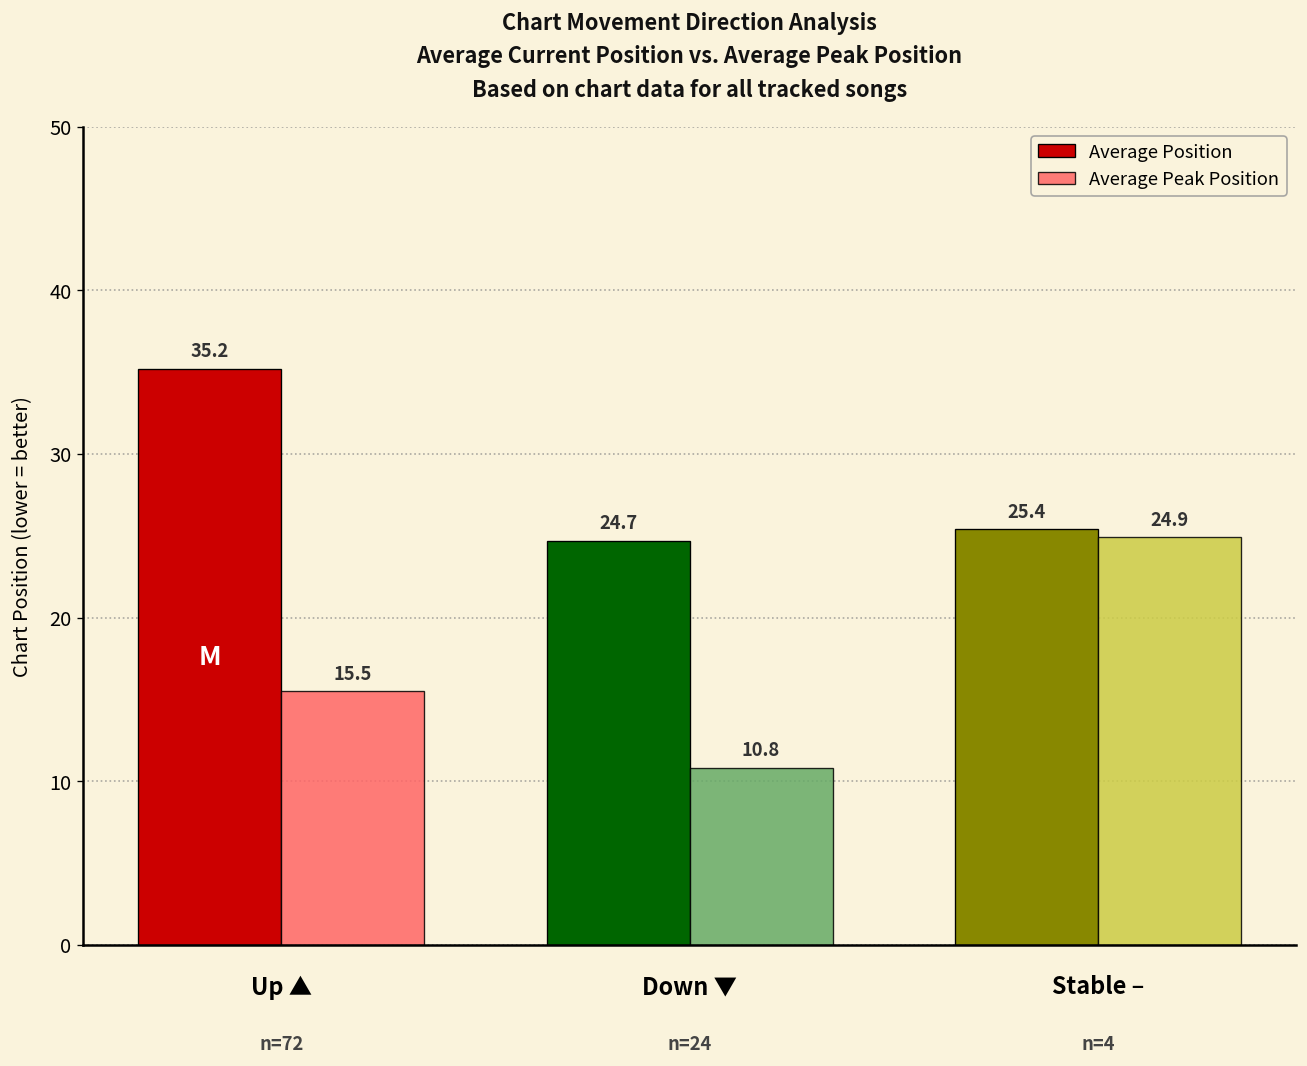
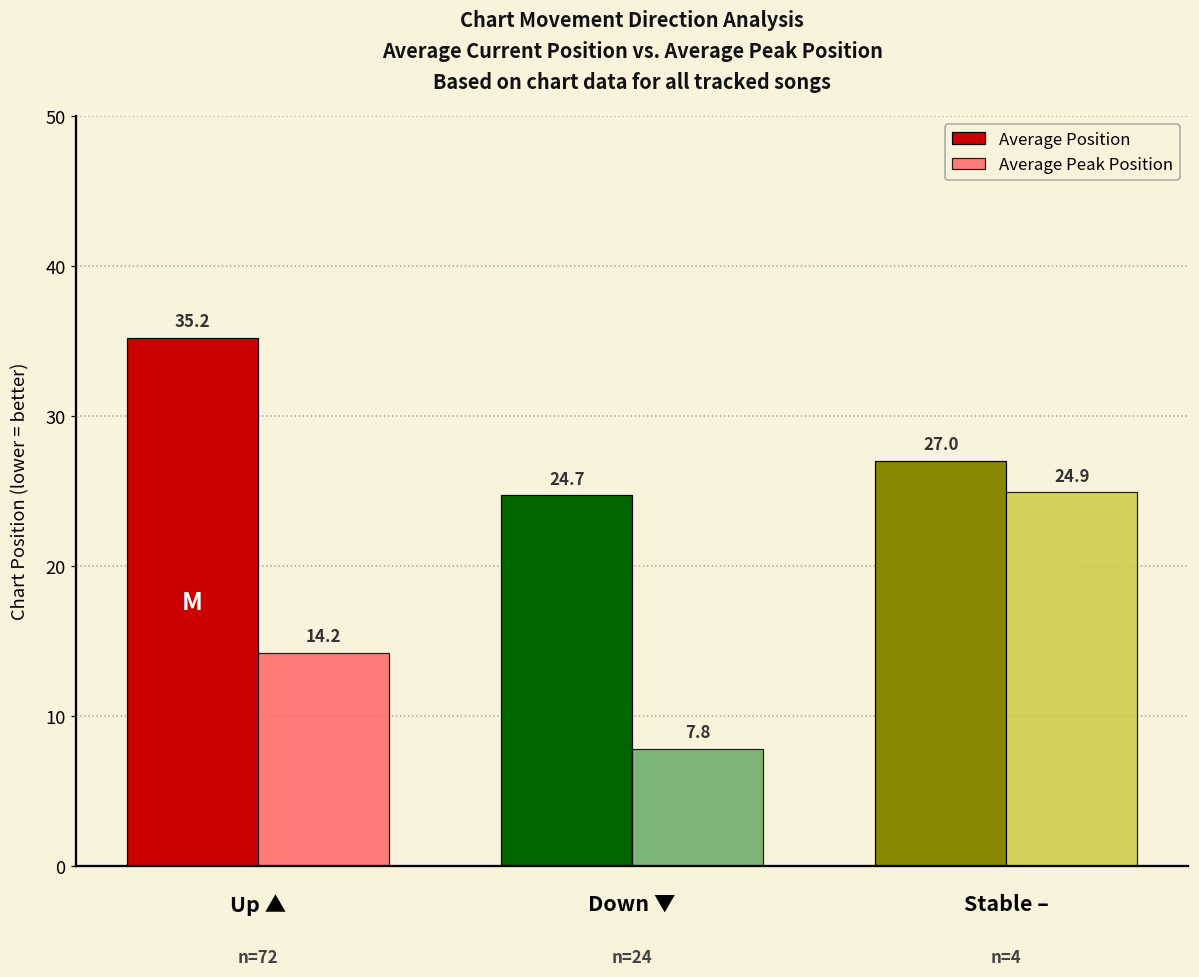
Average Peak Position, Up ▲: 15.5 -> 14.2
Average Peak Position, Down ▼: 10.8 -> 7.8
Average Position, Stable –: 25.4 -> 27.0
